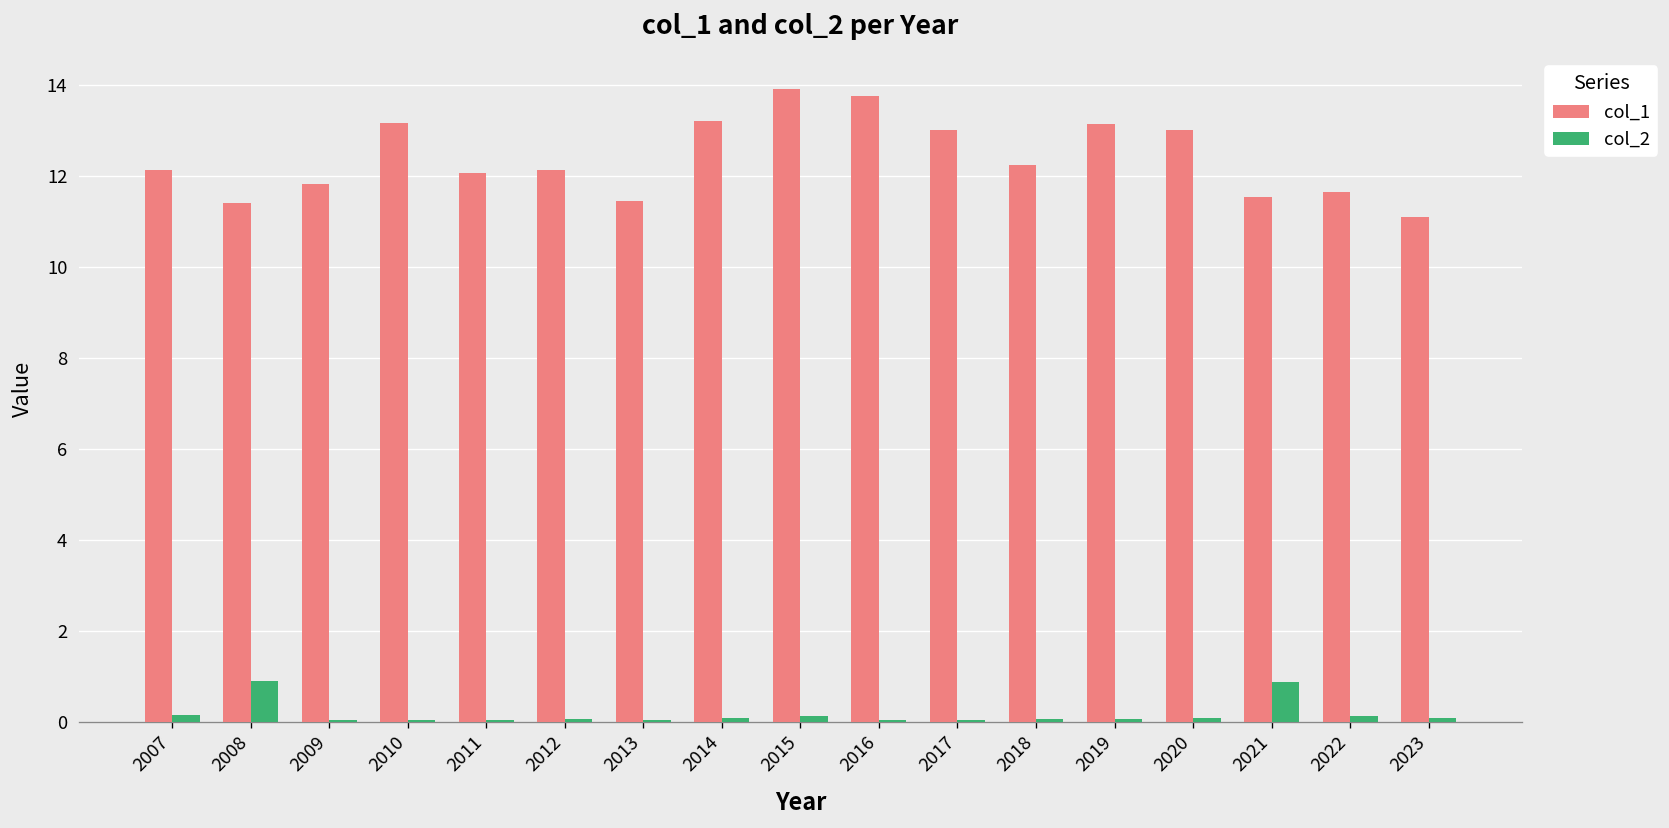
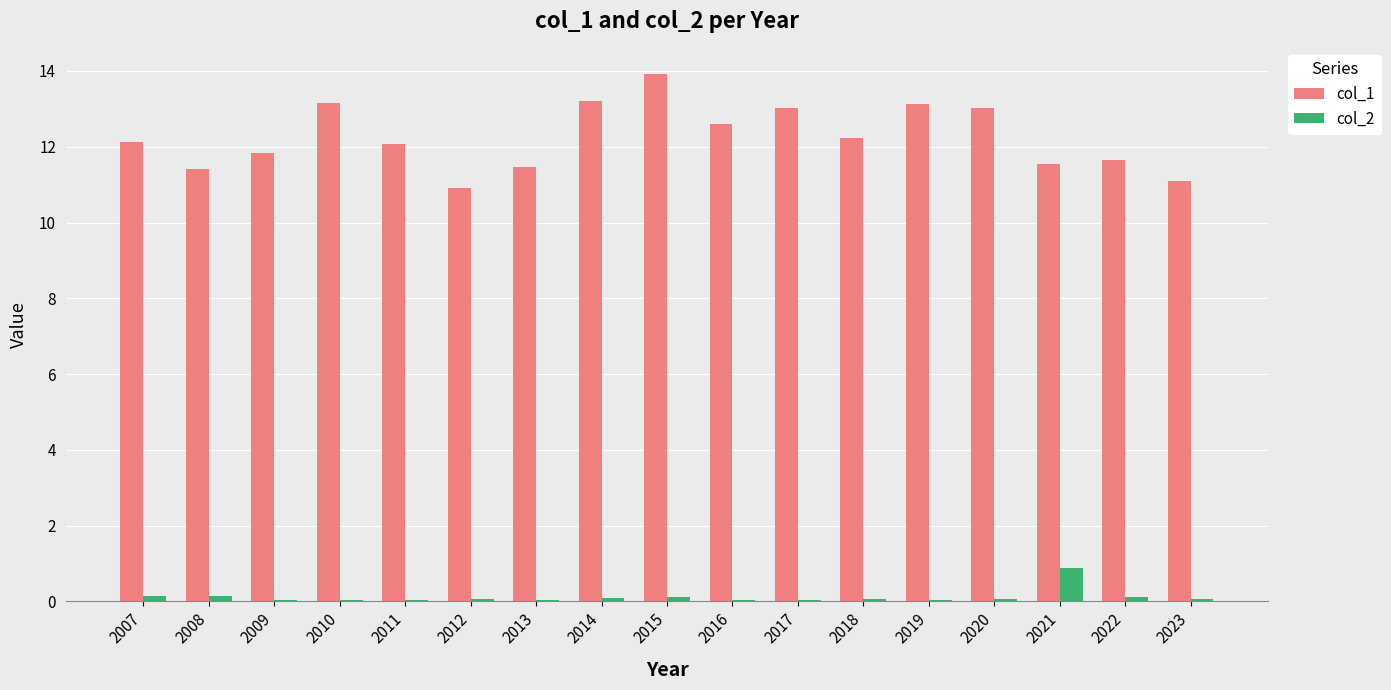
col_2, 2008: 0.9 -> 0.2
col_1, 2012: 12.1 -> 10.9
col_1, 2016: 13.8 -> 12.6
